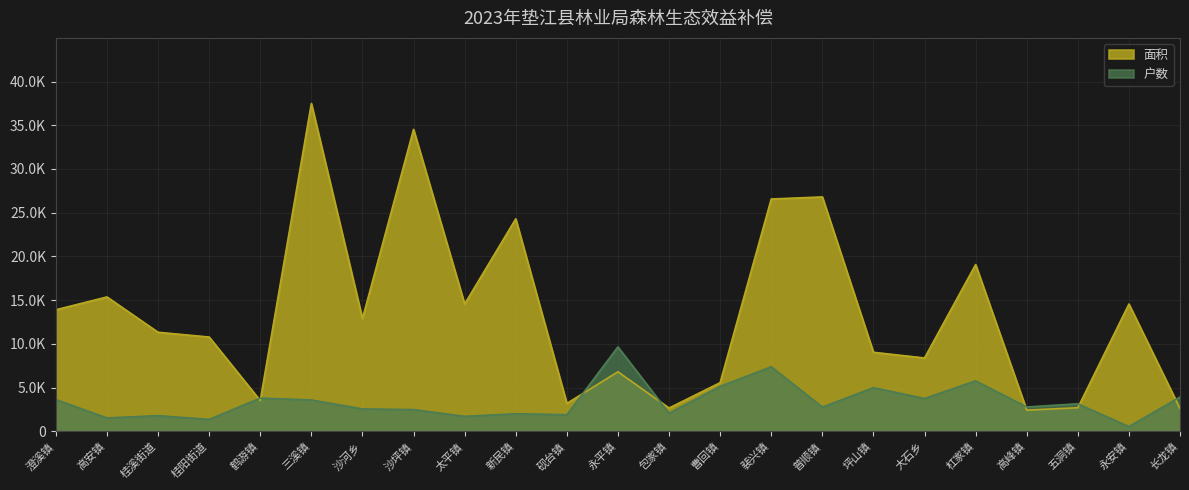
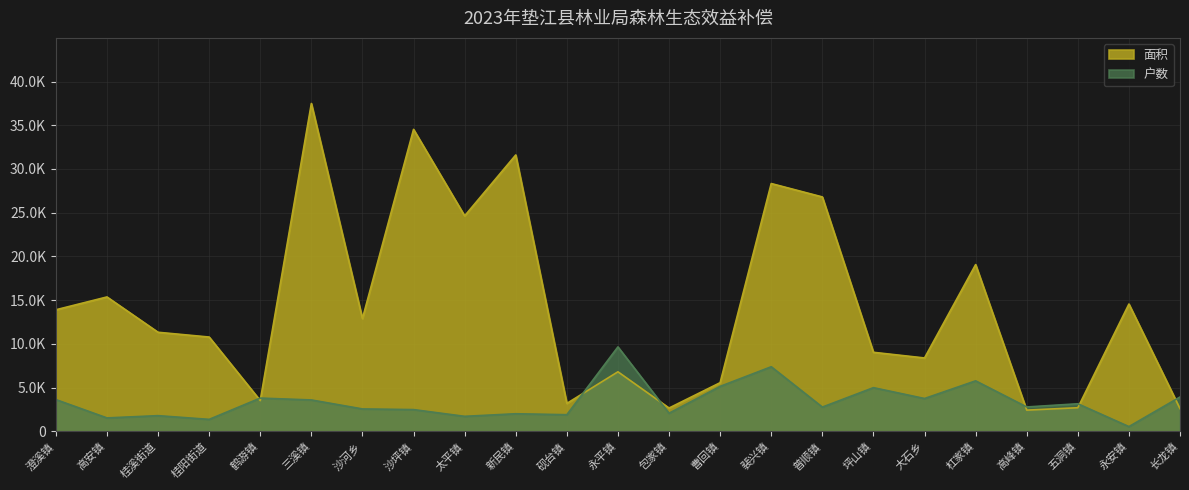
面积, 太平镇: 15000 -> 25000
面积, 新民镇: 24000 -> 32000
面积, 裴兴镇: 27000 -> 28000
